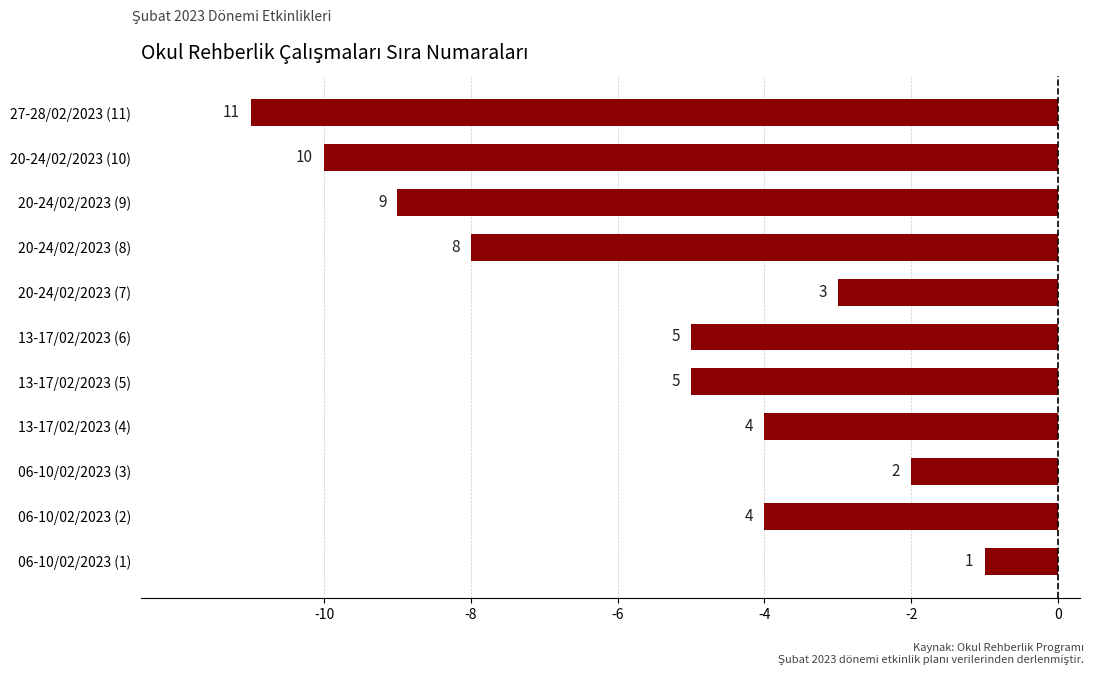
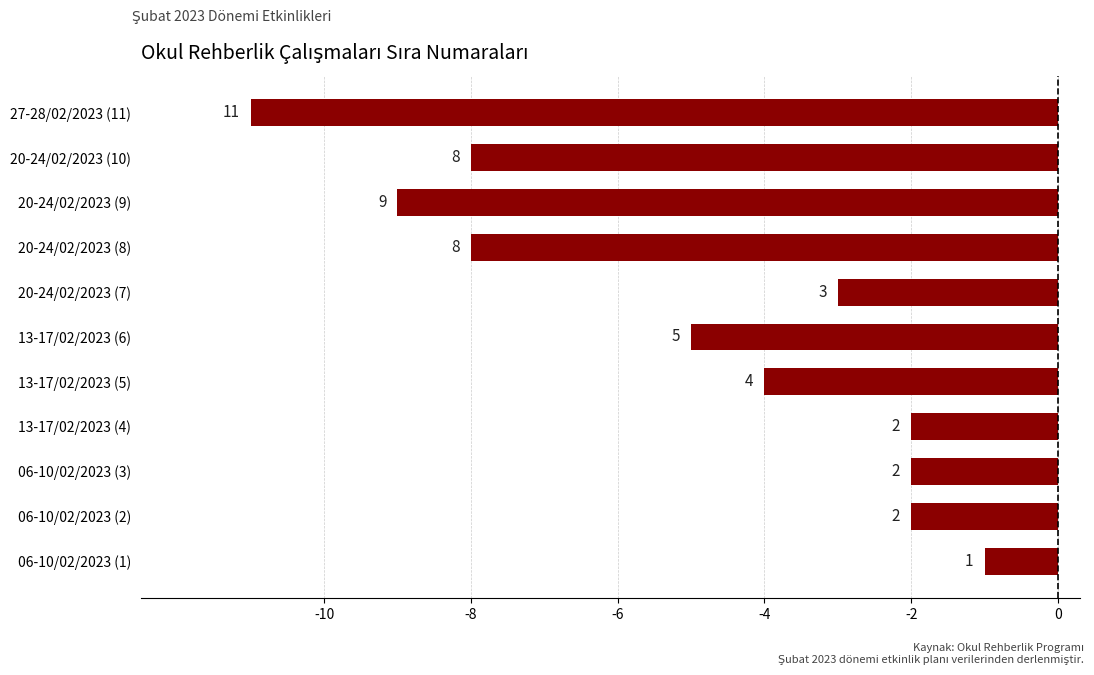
20-24/02/2023 (10): 10 -> 8
13-17/02/2023 (5): 5 -> 4
13-17/02/2023 (4): 4 -> 2
06-10/02/2023 (2): 4 -> 2
